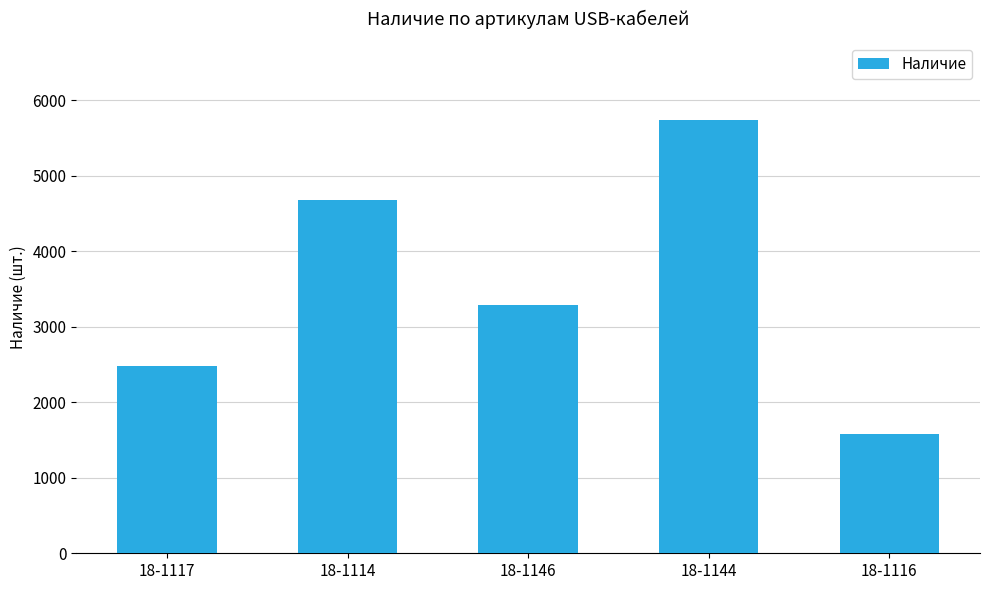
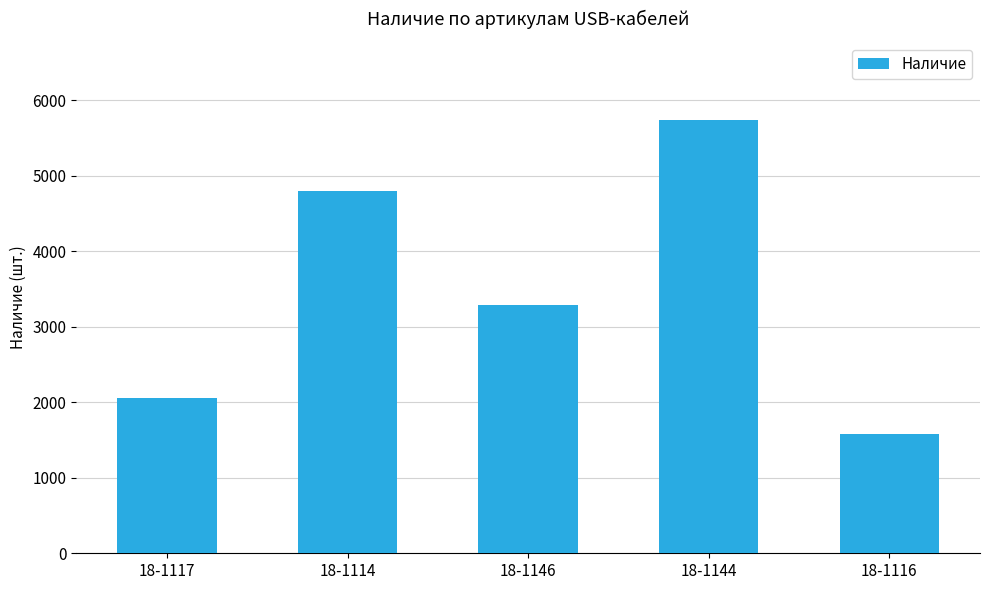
18-1117: 2500 -> 2100
18-1114: 4700 -> 4800
